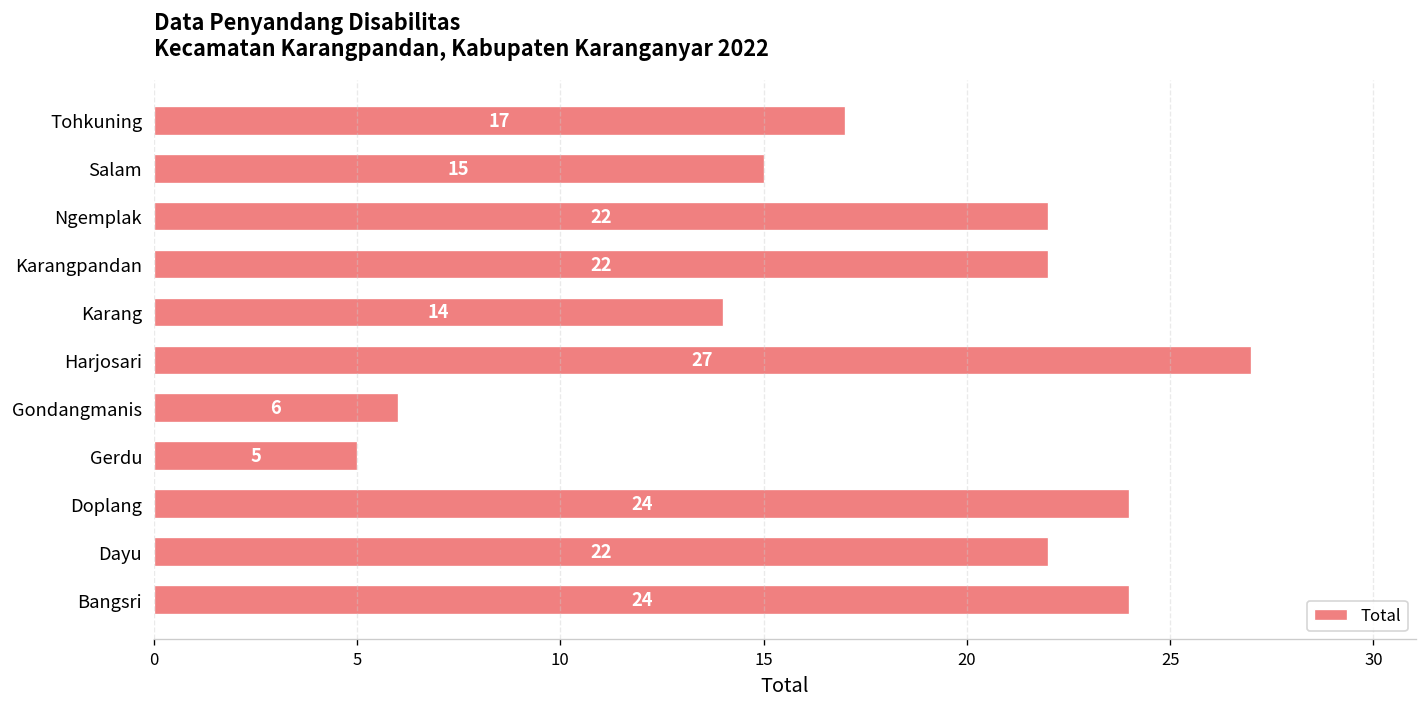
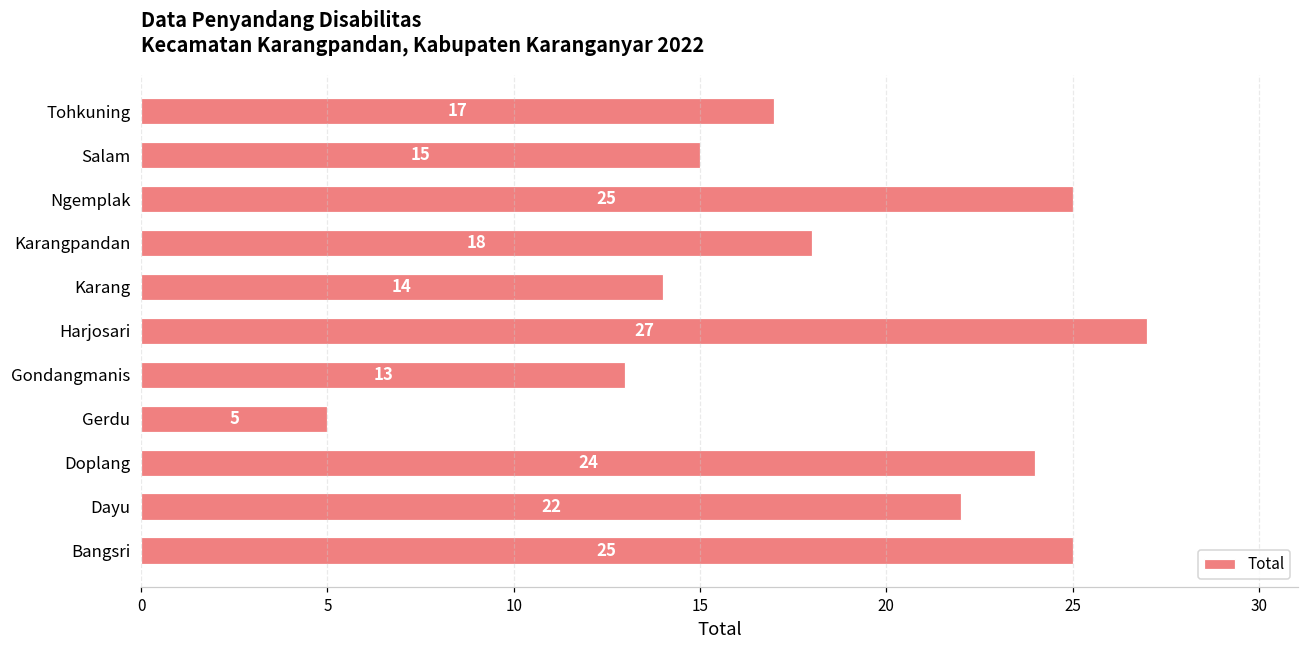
Ngemplak: 22 -> 25
Karangpandan: 22 -> 18
Gondangmanis: 6 -> 13
Bangsri: 24 -> 25
